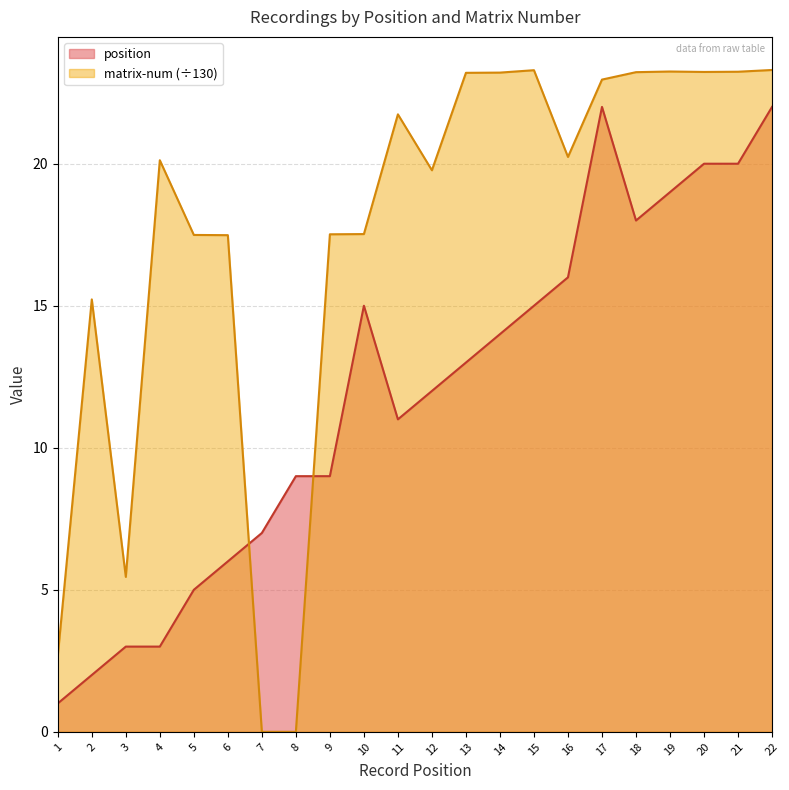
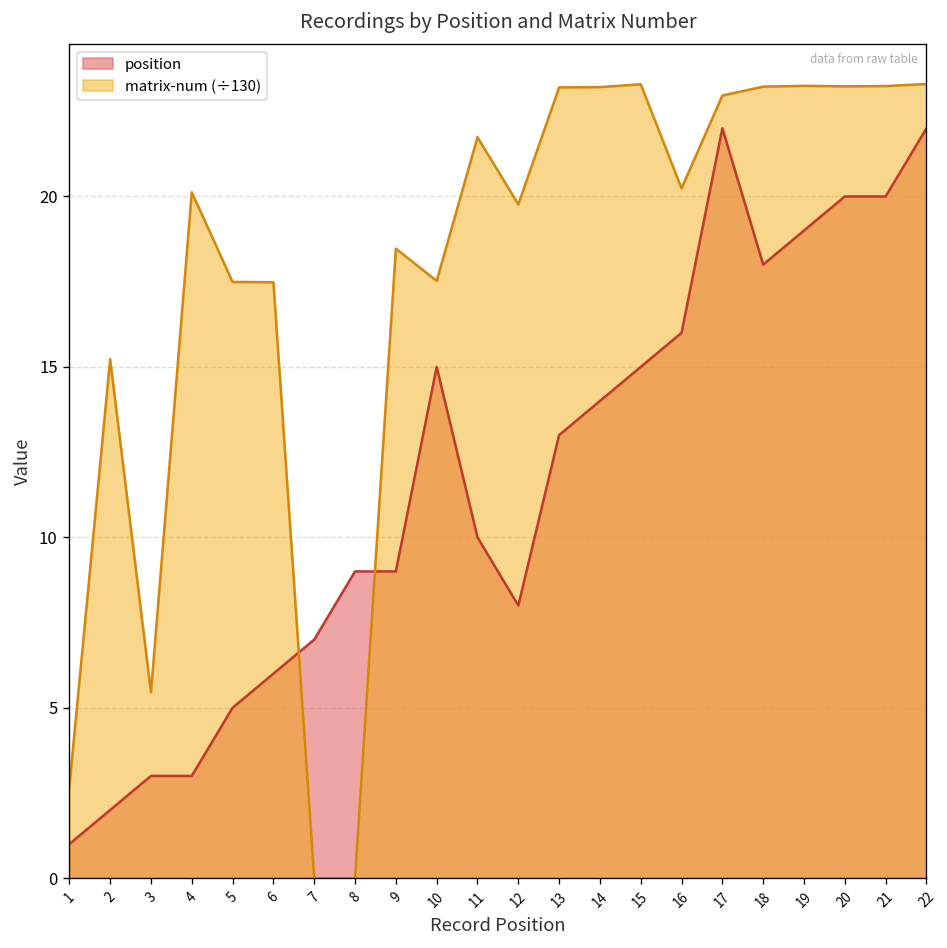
matrix-num (÷130), 9: 17.5 -> 18.5
position, 11: 11 -> 10
position, 12: 12 -> 8
